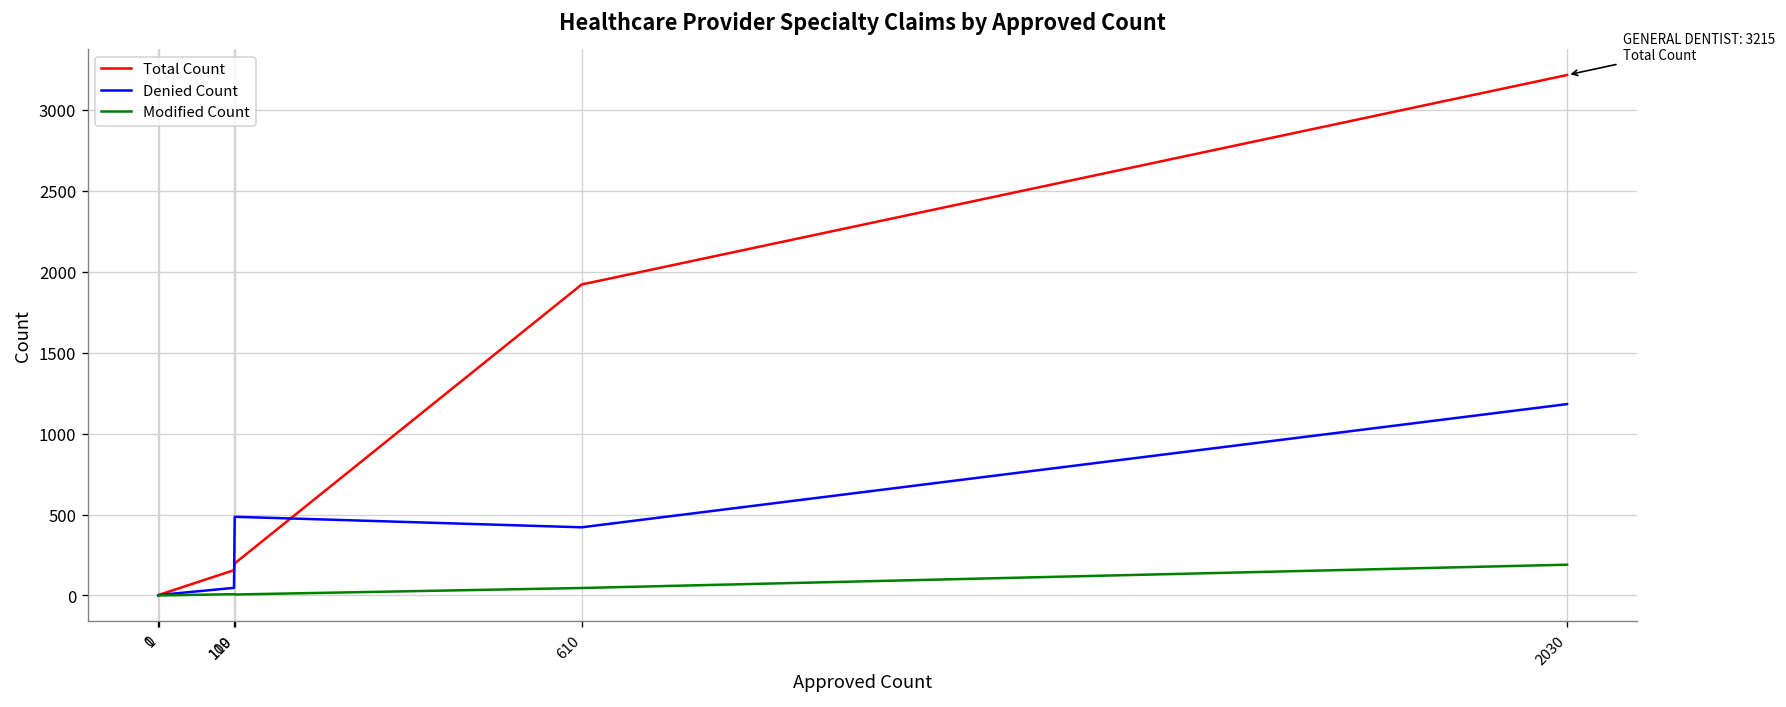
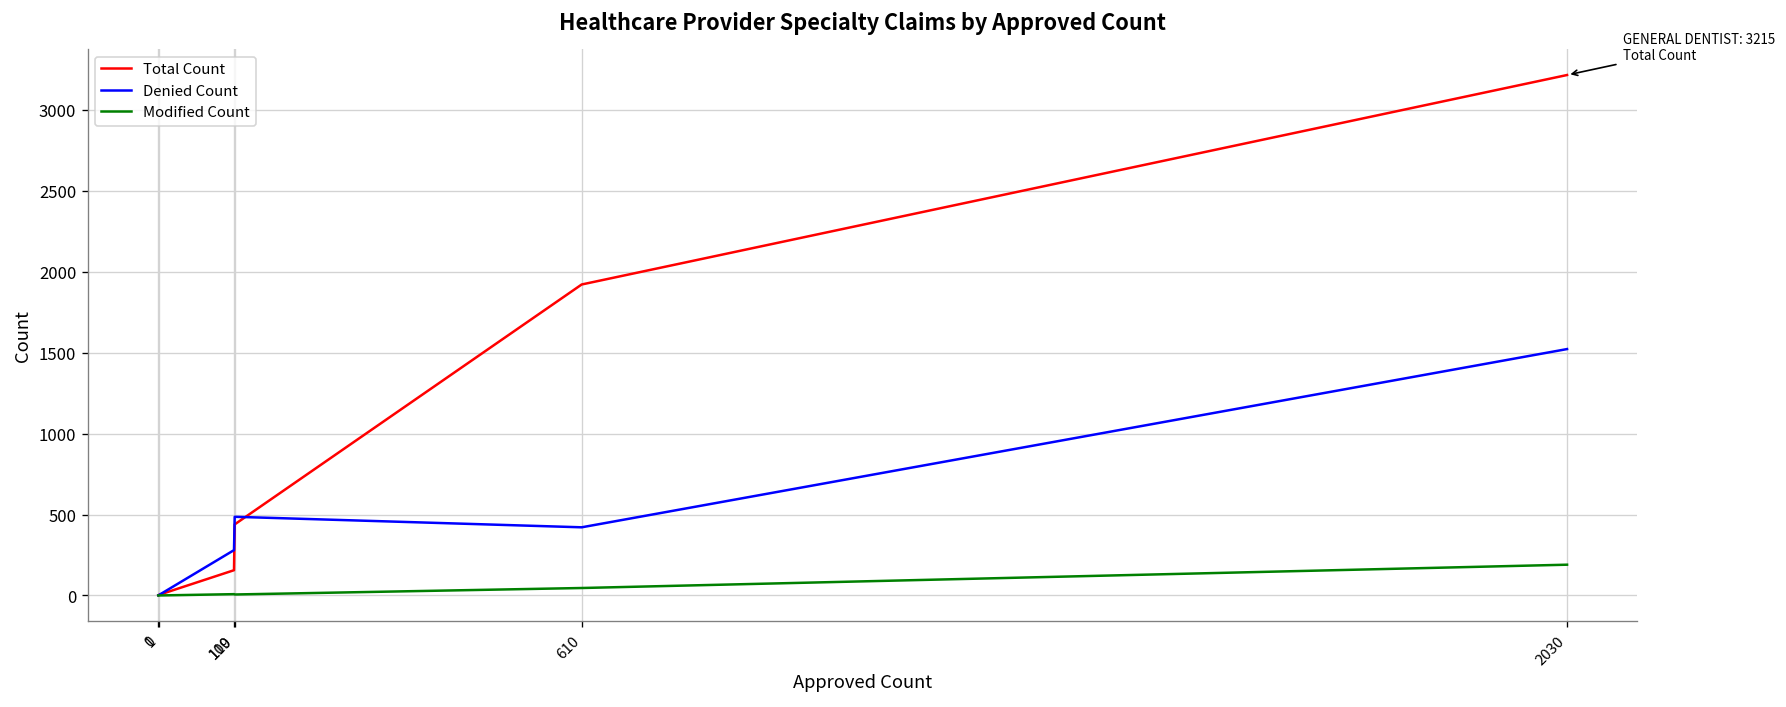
Denied Count, 109: 50 -> 280
Total Count, 110: 200 -> 440
Denied Count, 2030: 1180 -> 1520
